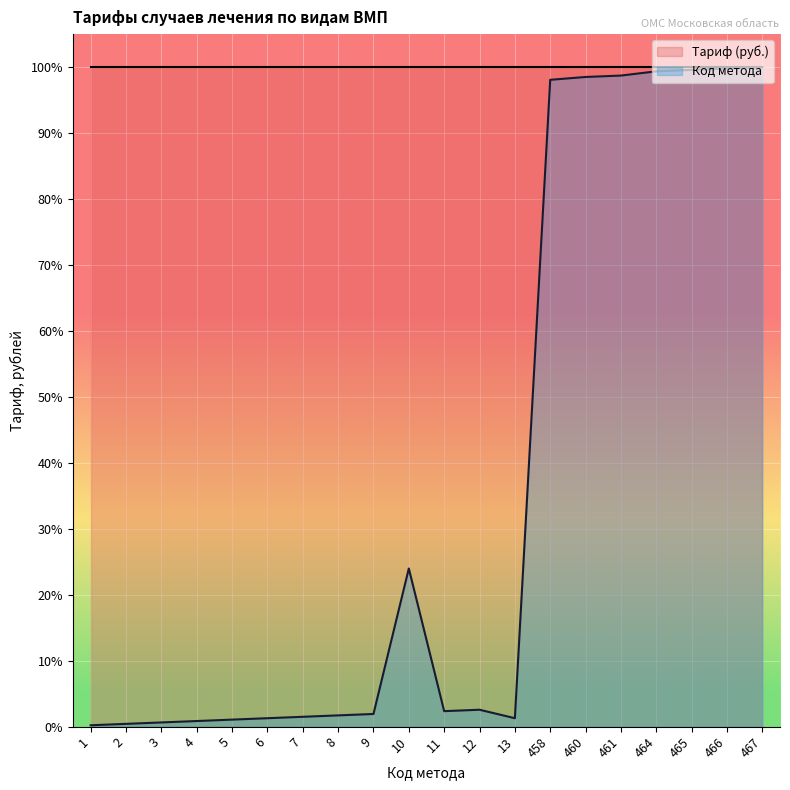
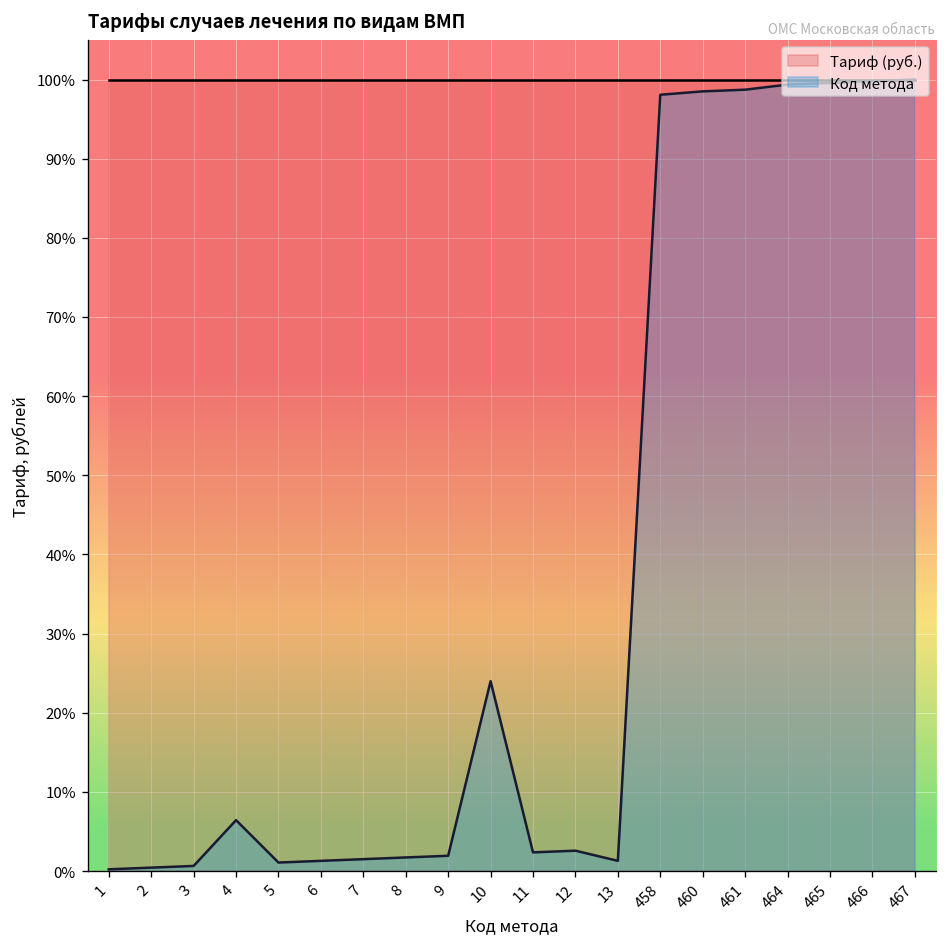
Код метода, 4: 1% -> 6%
